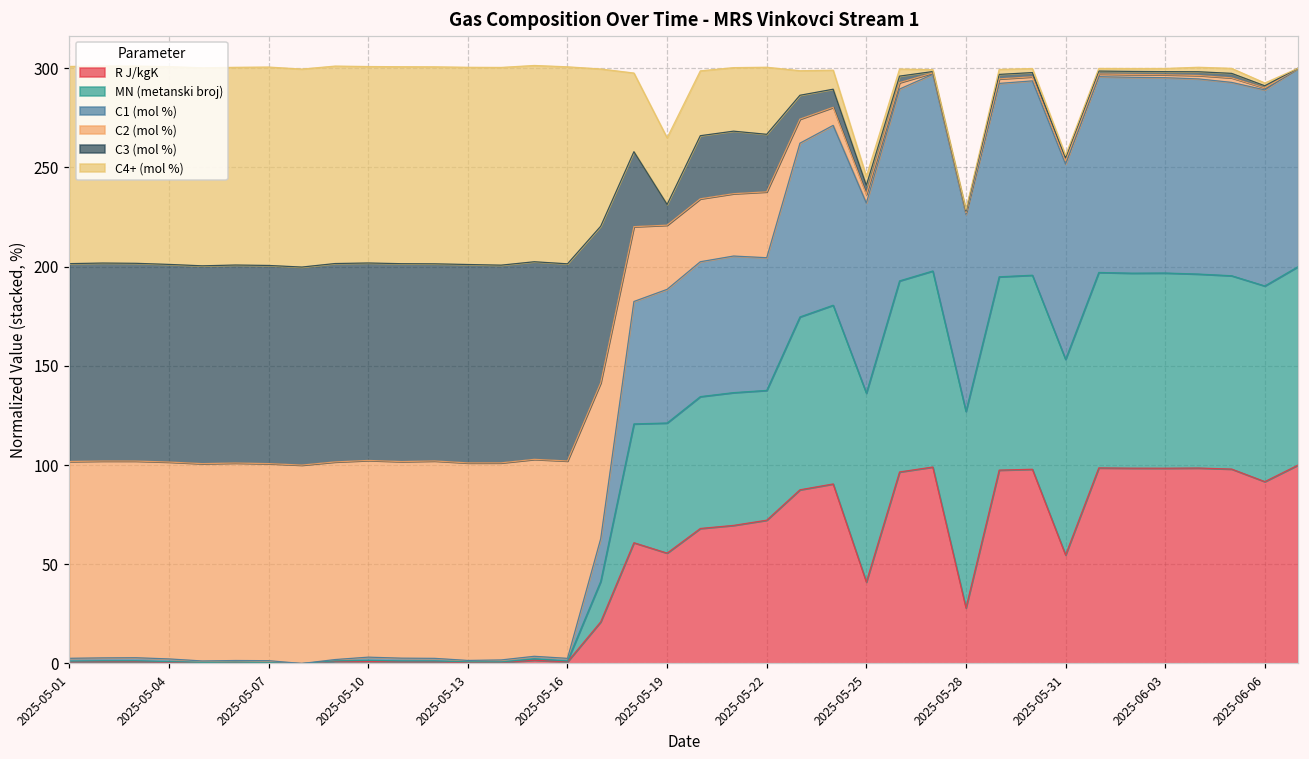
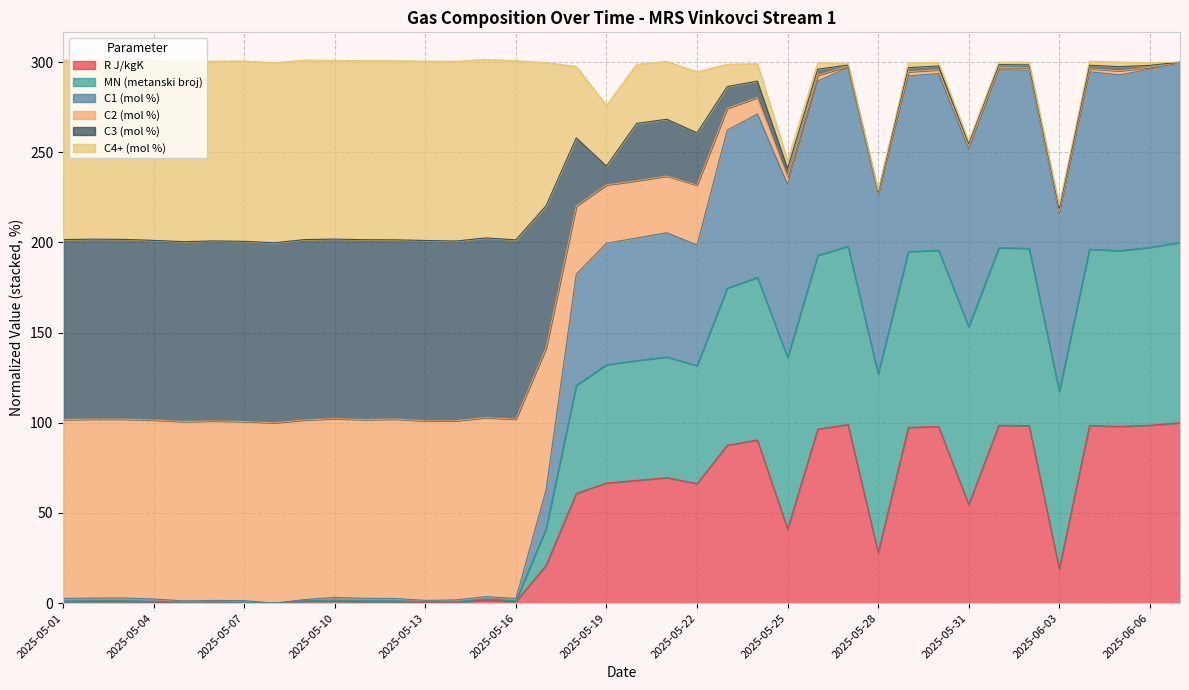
R J/kgK, 2025-05-19: 56 -> 67
R J/kgK, 2025-05-22: 72 -> 66
R J/kgK, 2025-06-03: 98 -> 19
R J/kgK, 2025-06-06: 92 -> 99
